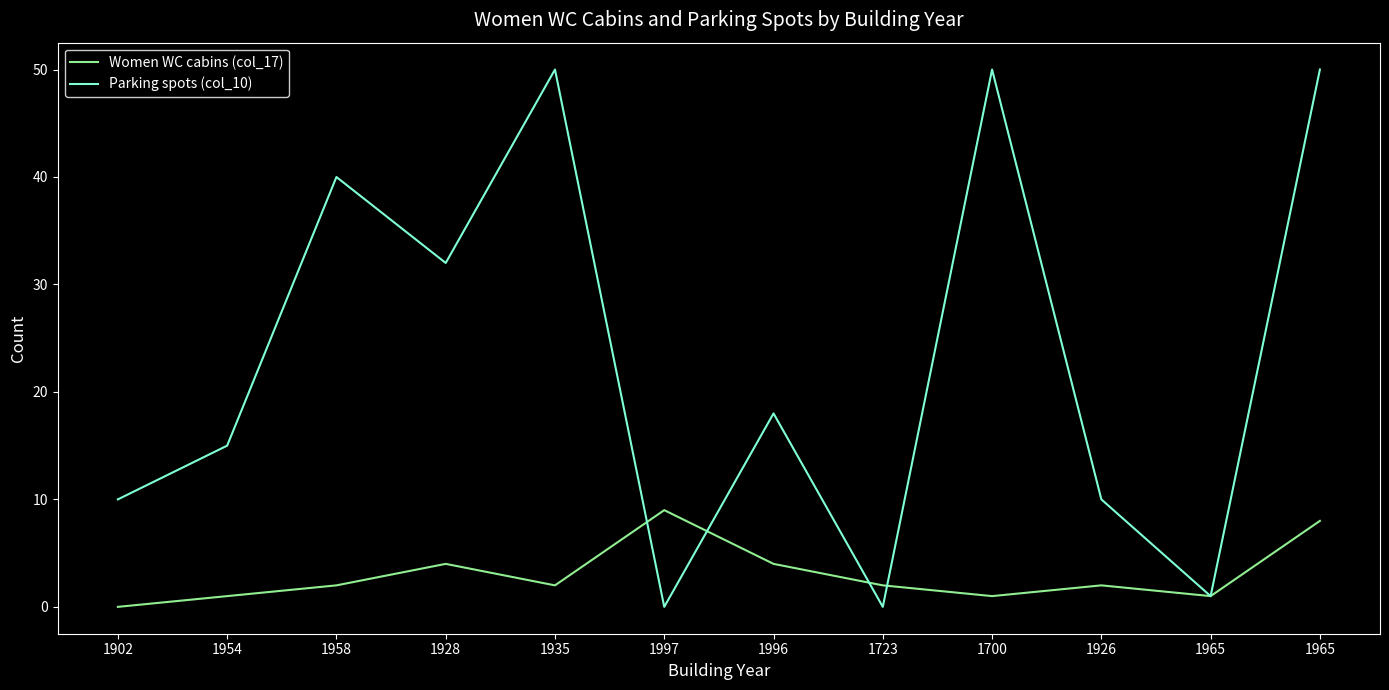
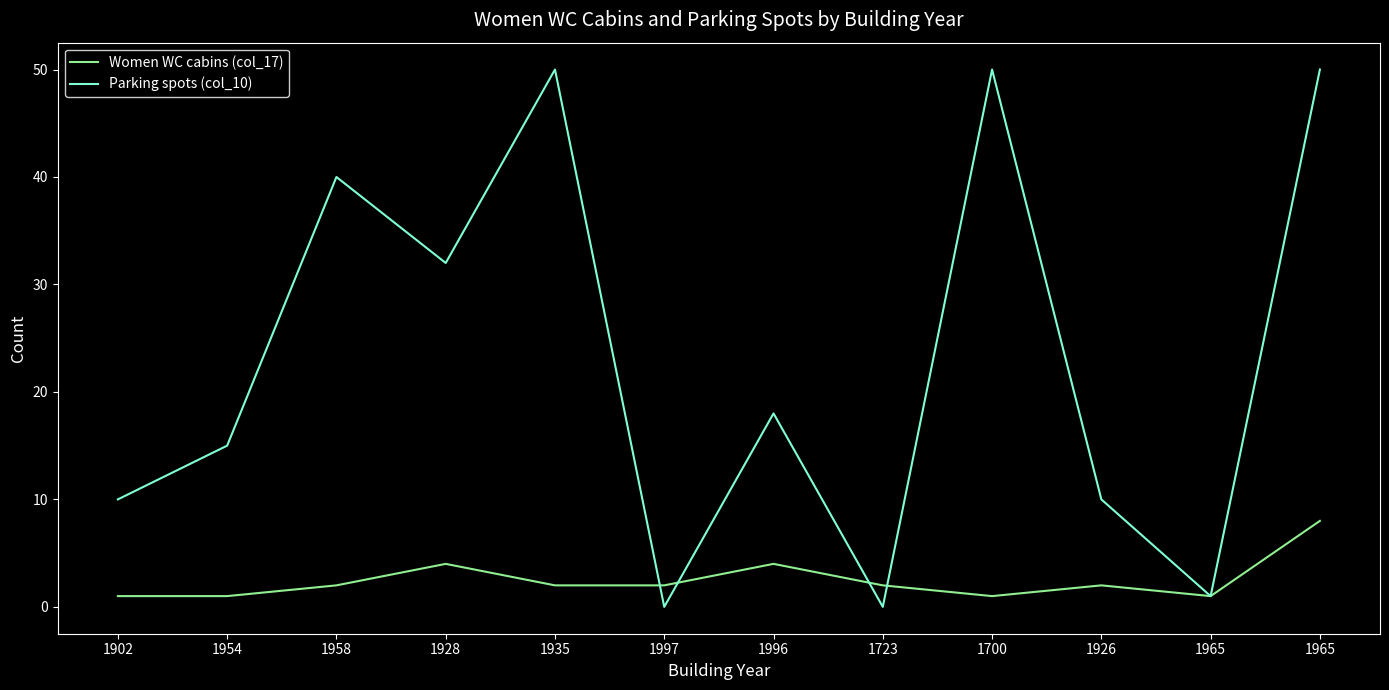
Women WC cabins (col_17), 1902: 0 -> 1
Women WC cabins (col_17), 1997: 9 -> 2
